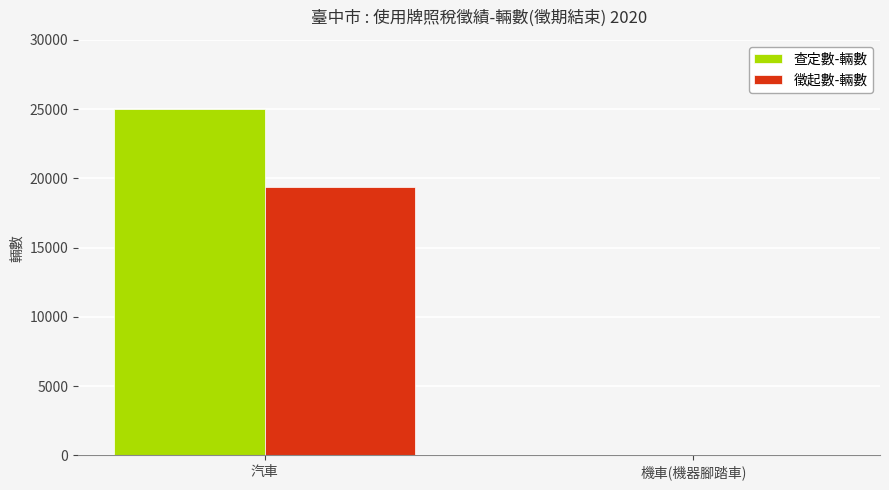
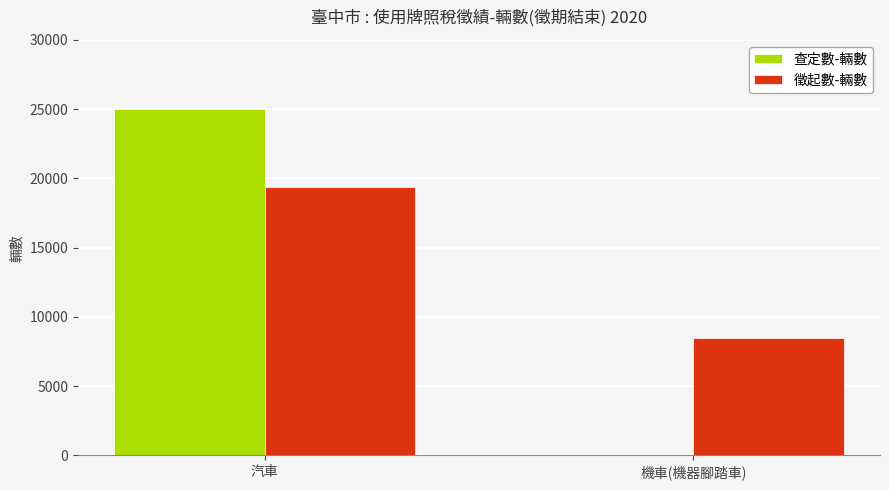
徵起數-輛數, 機車(機器腳踏車): 0 -> 8500
